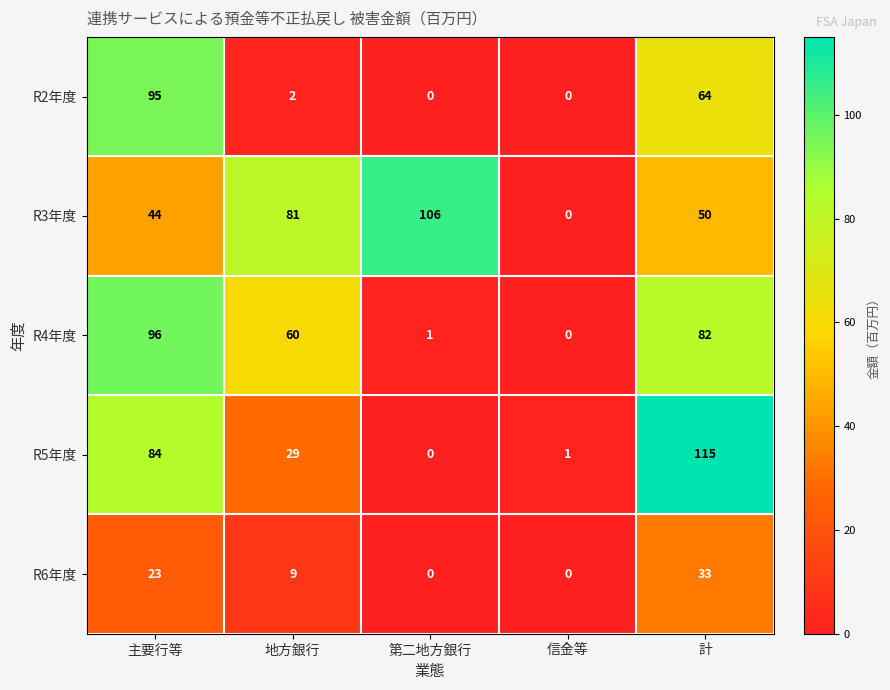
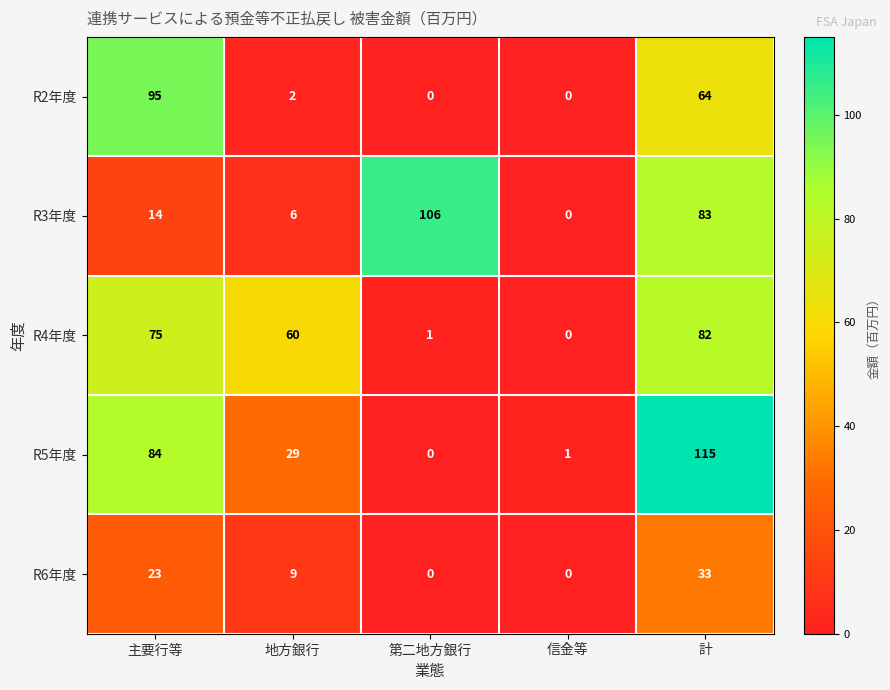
R3年度, 主要行等: 44 -> 14
R3年度, 地方銀行: 81 -> 6
R3年度, 計: 50 -> 83
R4年度, 主要行等: 96 -> 75
